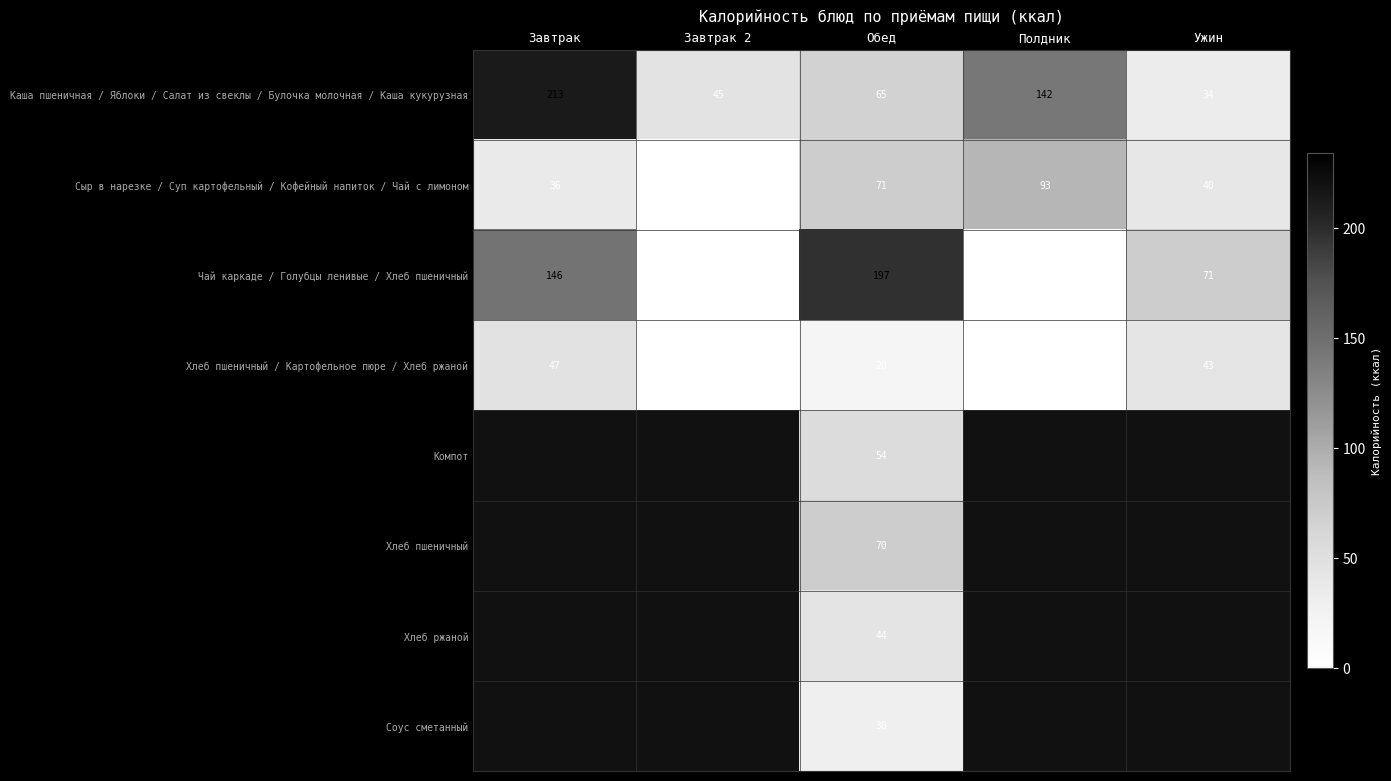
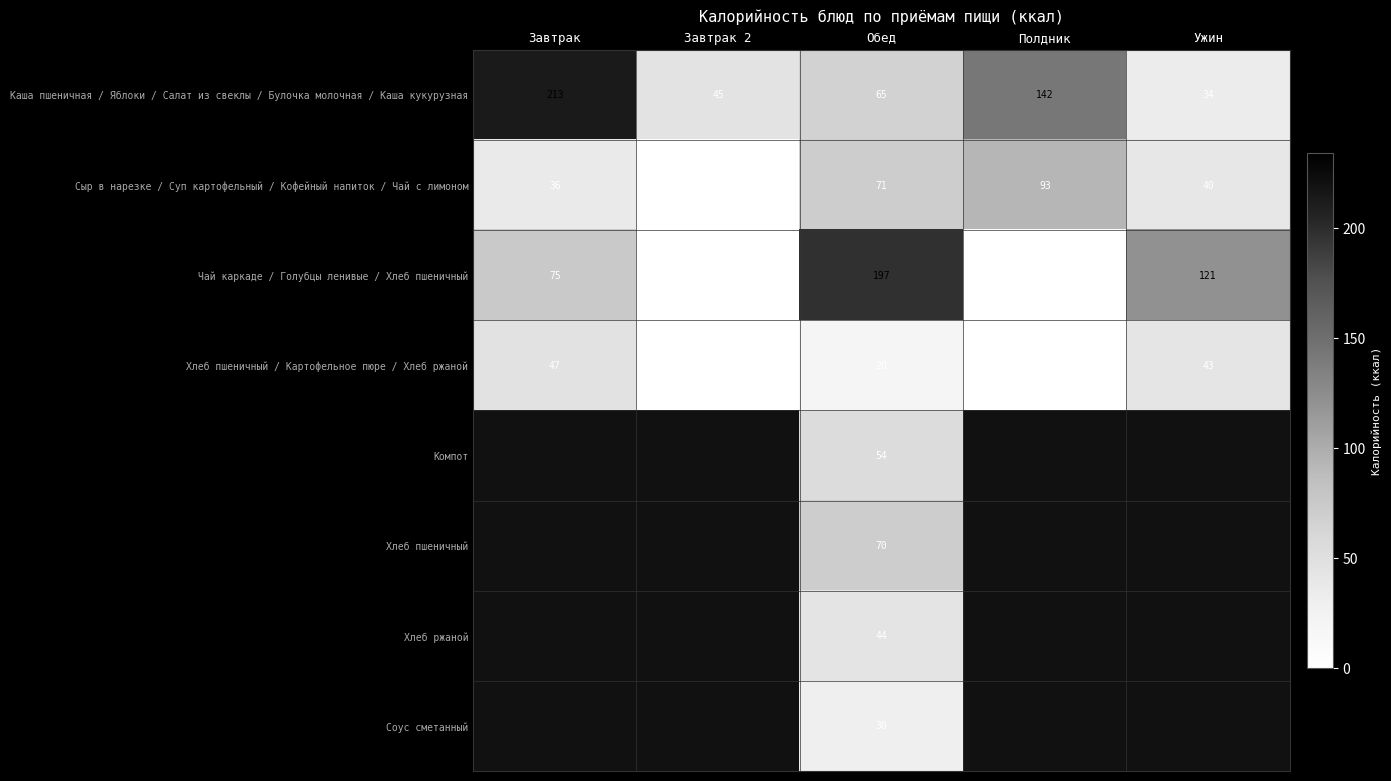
Чай каркаде / Голубцы ленивые / Хлеб пшеничный, Завтрак: 146 -> 75
Чай каркаде / Голубцы ленивые / Хлеб пшеничный, Ужин: 71 -> 121
